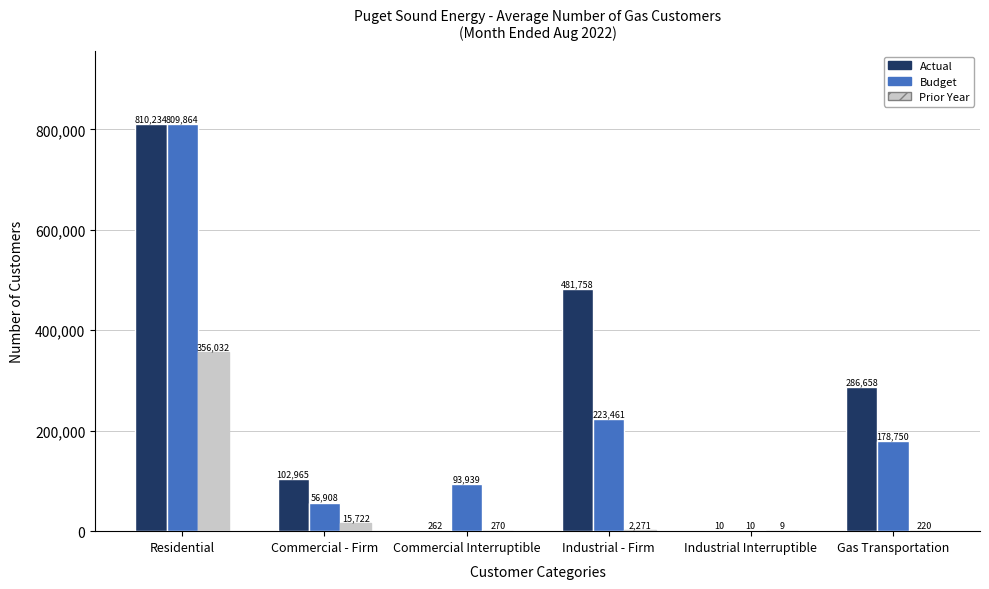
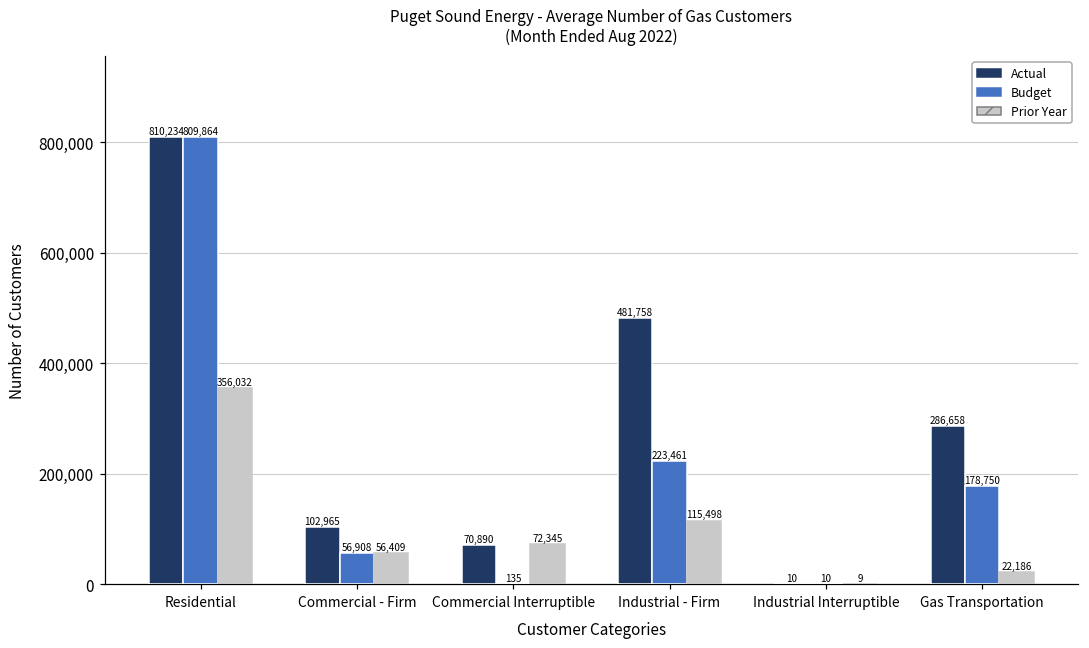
Prior Year, Commercial - Firm: 15,722 -> 56,409
Actual, Commercial Interruptible: 262 -> 70,890
Budget, Commercial Interruptible: 93,939 -> 135
Prior Year, Commercial Interruptible: 270 -> 72,345
Prior Year, Industrial - Firm: 2,271 -> 115,498
Prior Year, Gas Transportation: 220 -> 22,186
